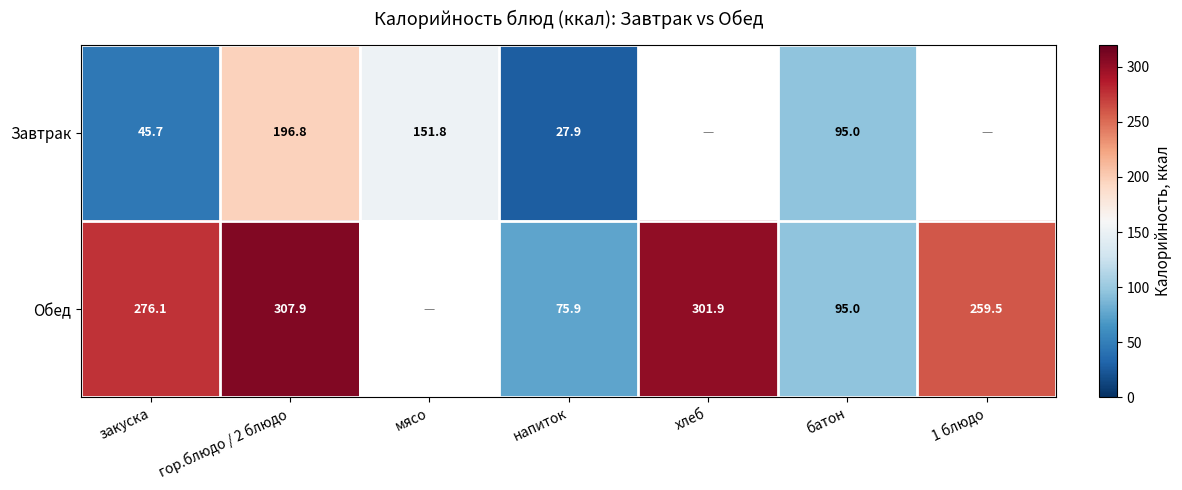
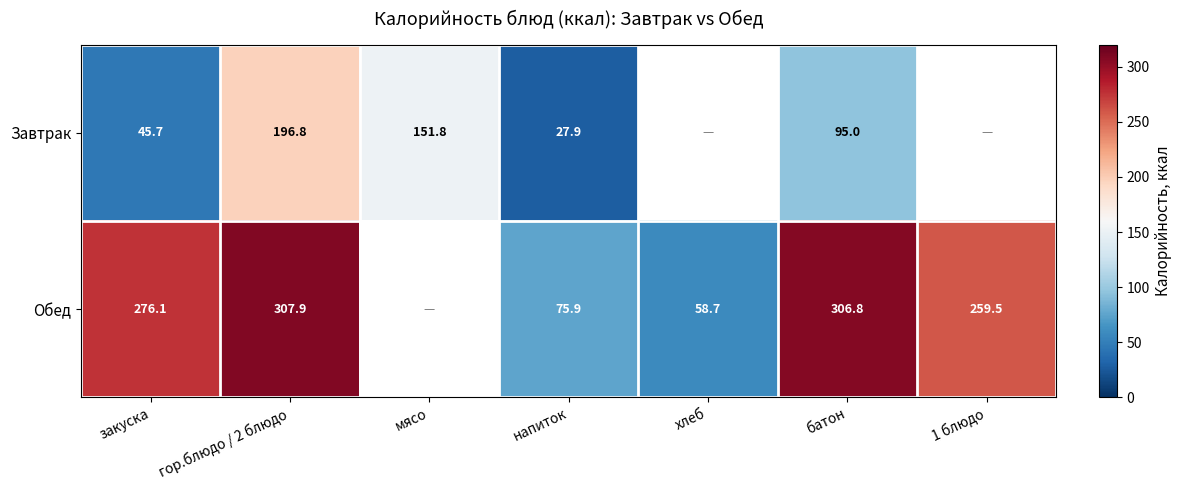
Обед, хлеб: 301.9 -> 58.7
Обед, батон: 95.0 -> 306.8
